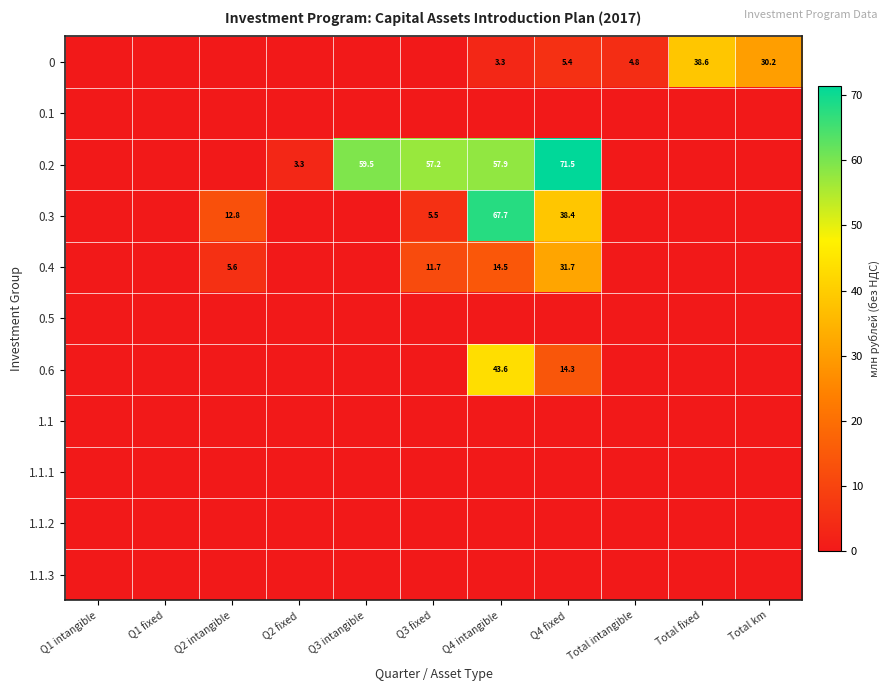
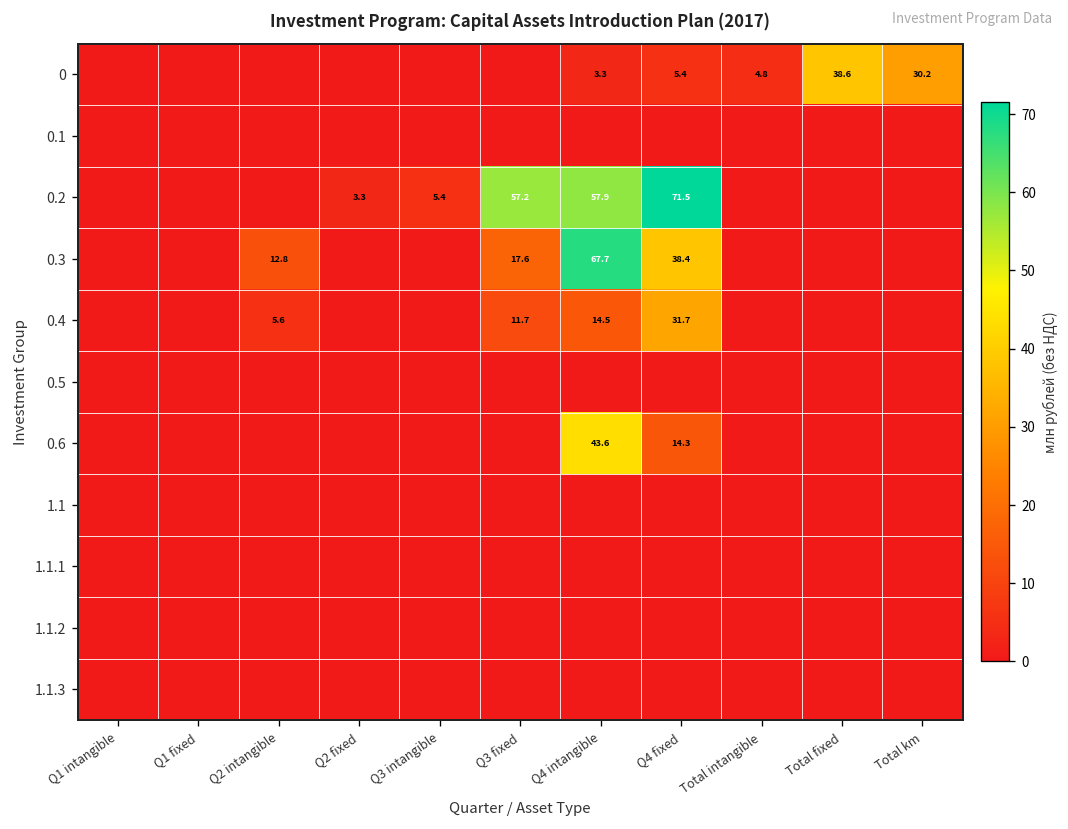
0.2, Q3 intangible: 59.5 -> 5.4
0.3, Q3 fixed: 5.5 -> 17.6
